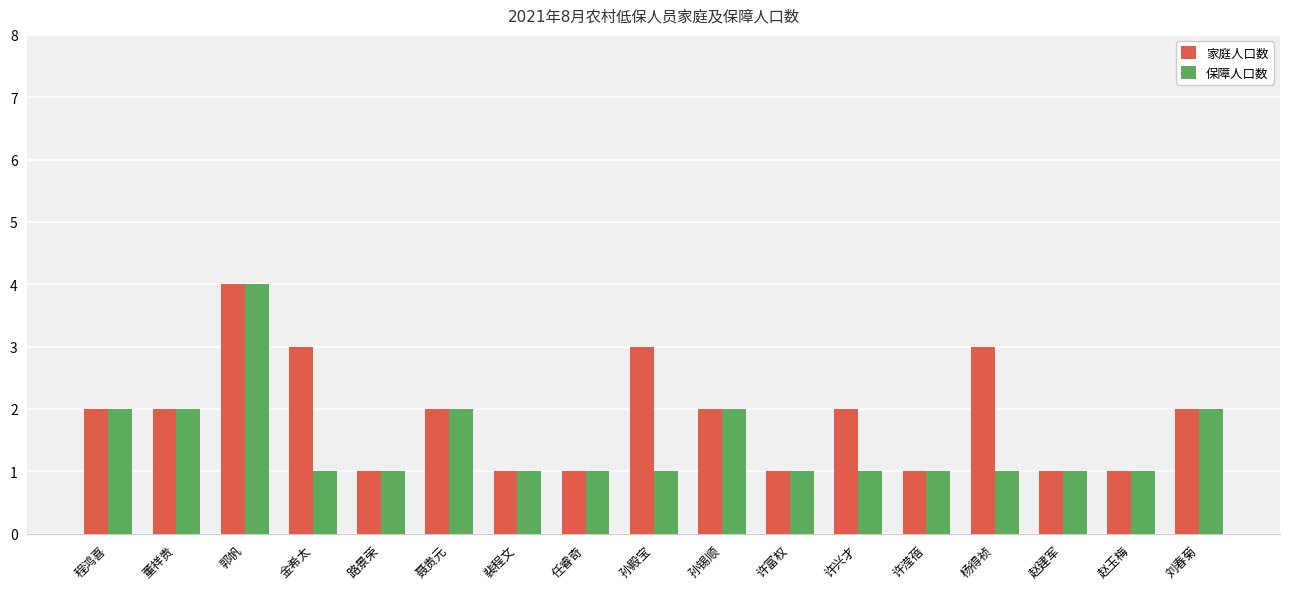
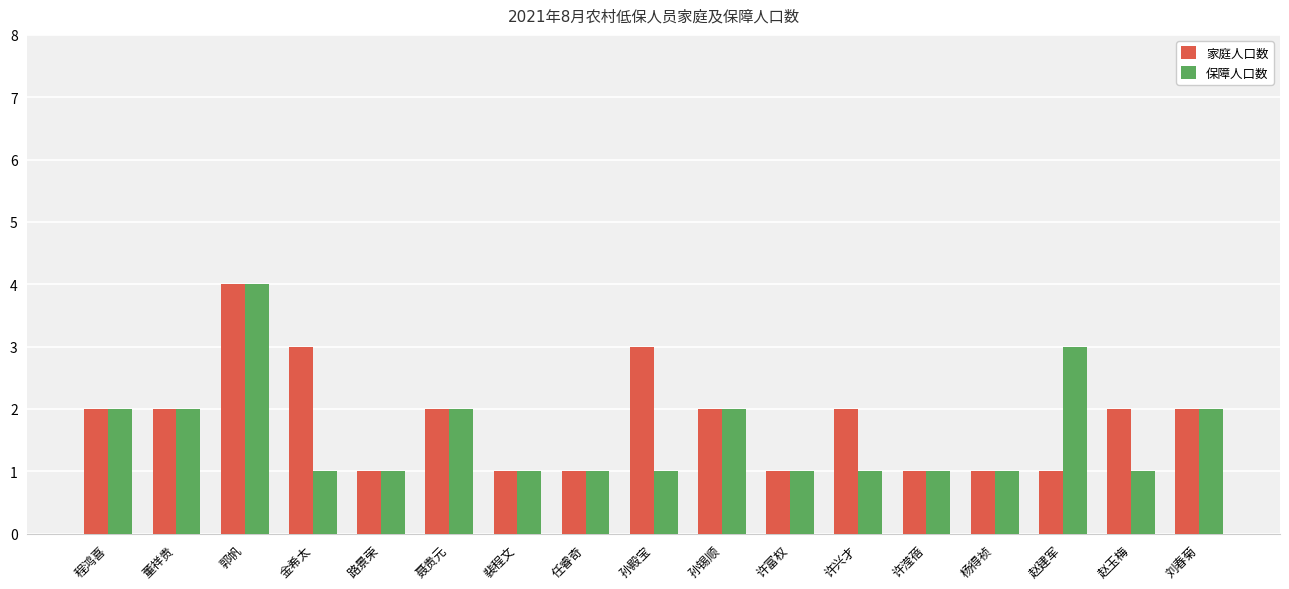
家庭人口数, 杨得祯: 3 -> 1
保障人口数, 赵建军: 1 -> 3
家庭人口数, 赵玉梅: 1 -> 2
